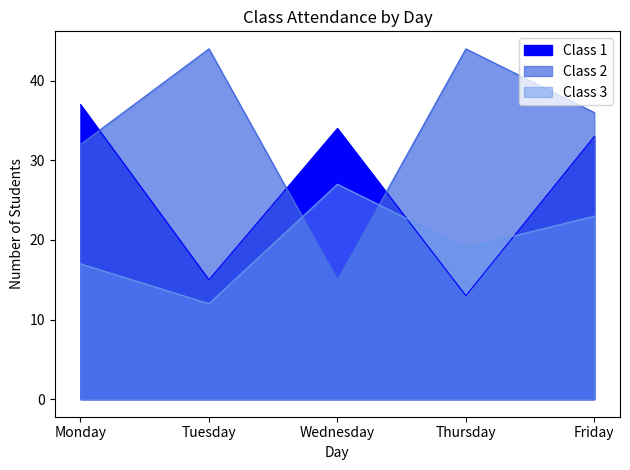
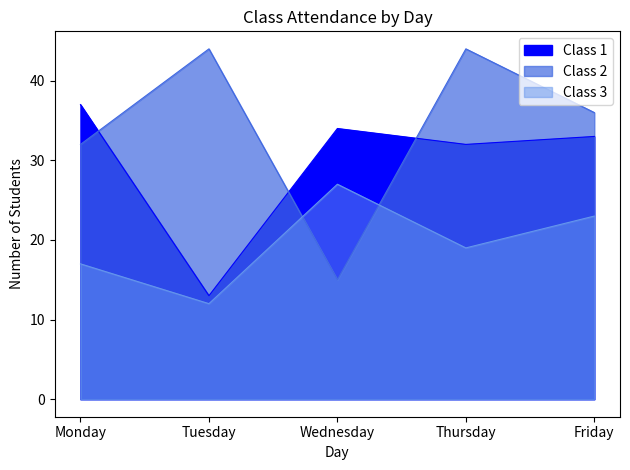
Class 1, Tuesday: 15 -> 13
Class 1, Thursday: 13 -> 32
